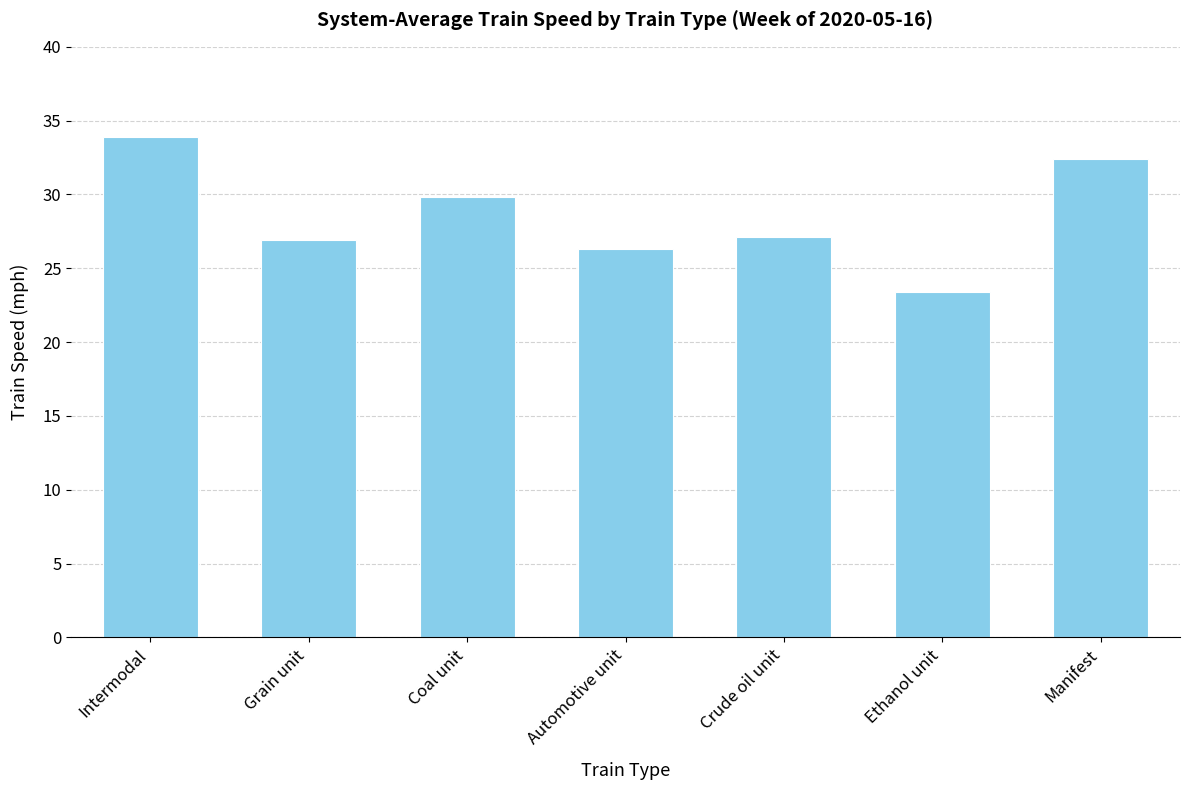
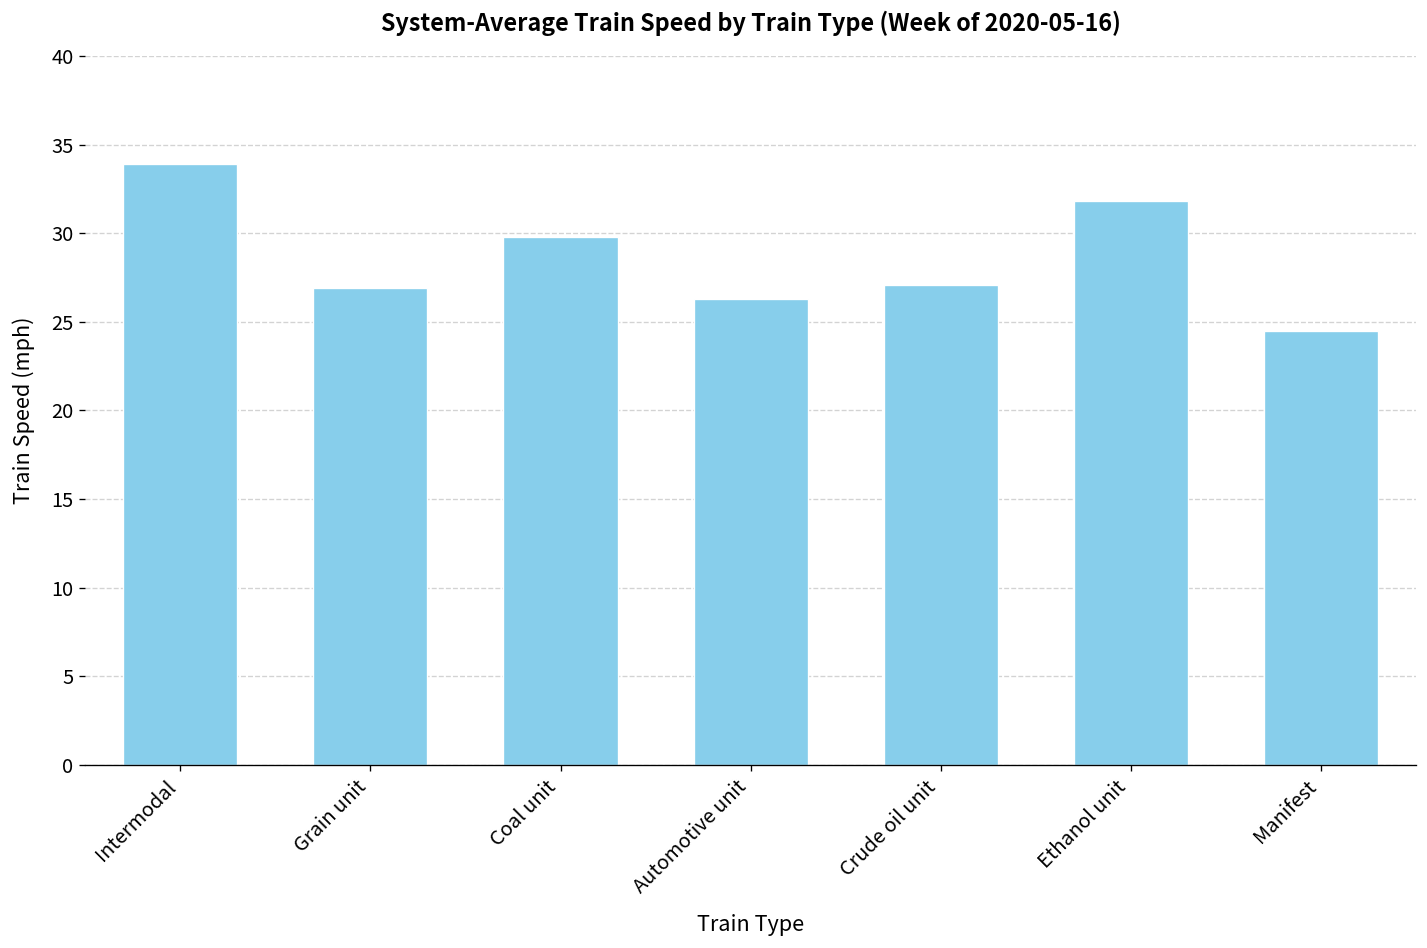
Ethanol unit: 23.4 -> 31.8
Manifest: 32.4 -> 24.5
